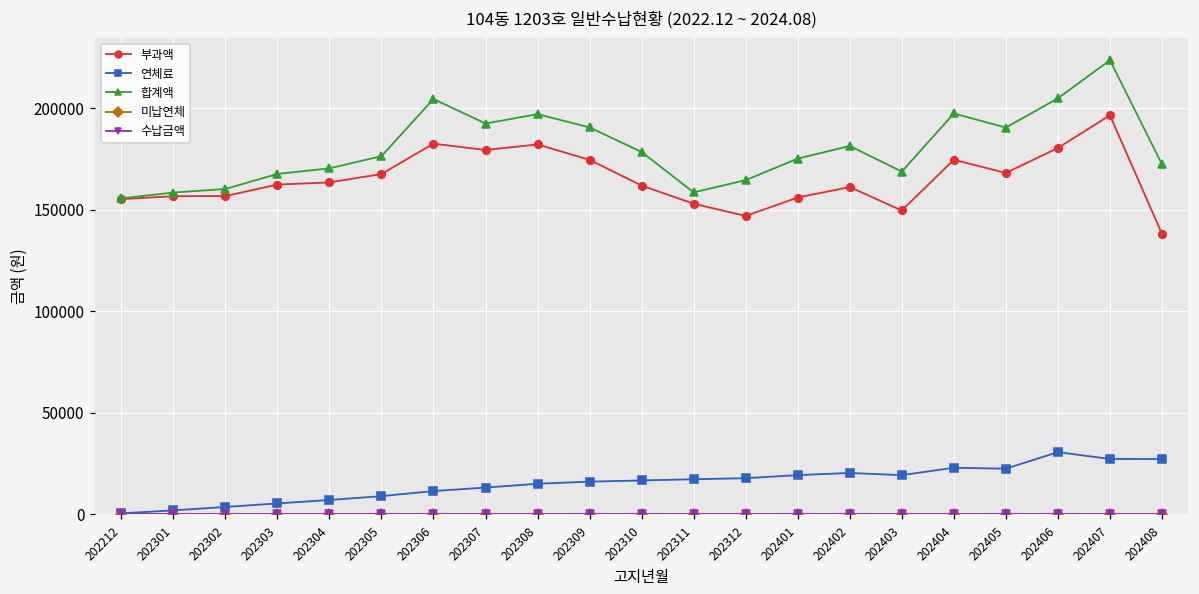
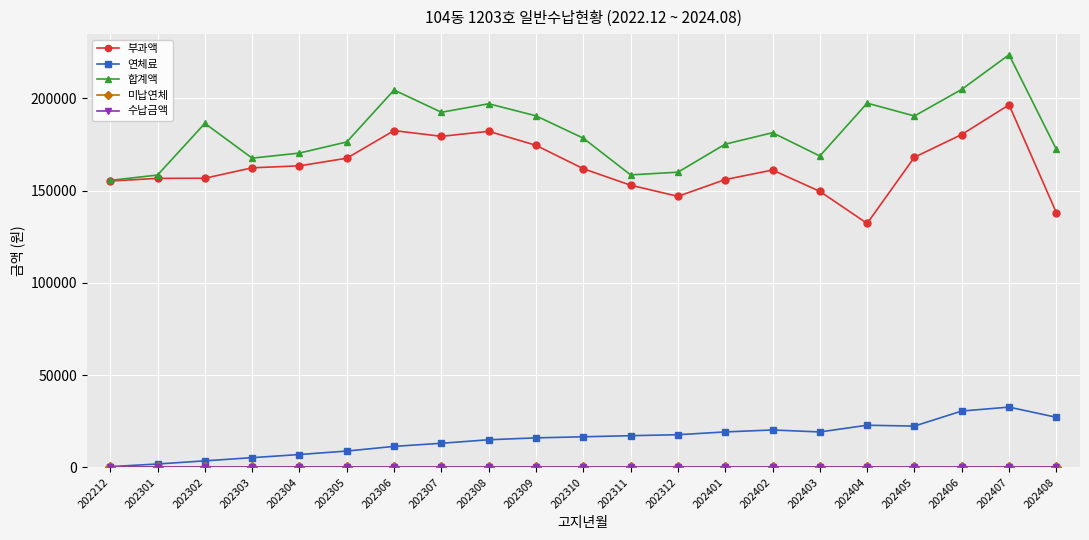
합계액, 202302: 160000 -> 186000
합계액, 202312: 165000 -> 160000
부과액, 202404: 175000 -> 132000
연체료, 202407: 27000 -> 33000
